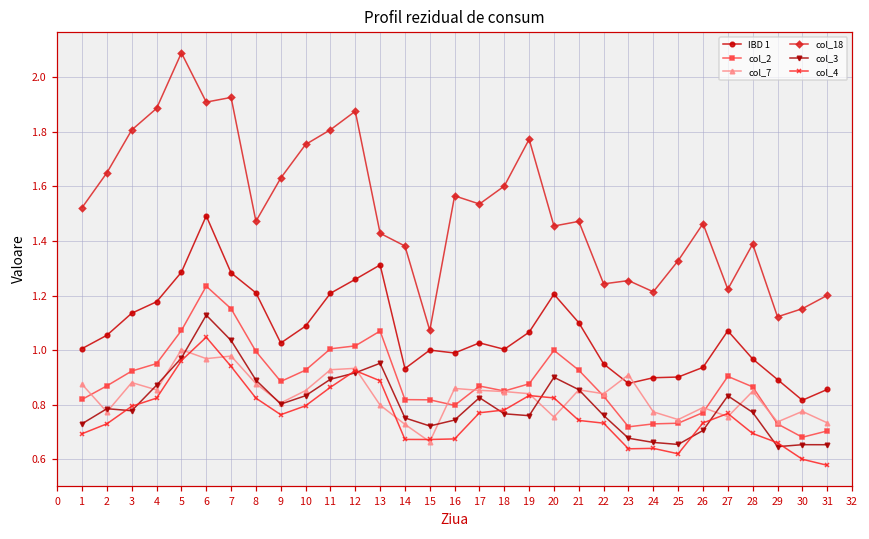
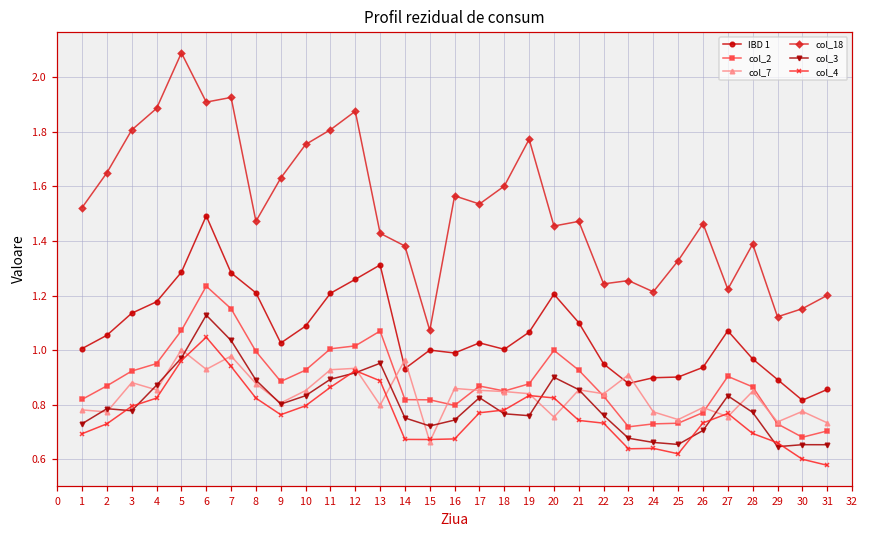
col_7, 1: 0.88 -> 0.78
col_7, 6: 0.97 -> 0.93
col_7, 14: 0.73 -> 0.97
